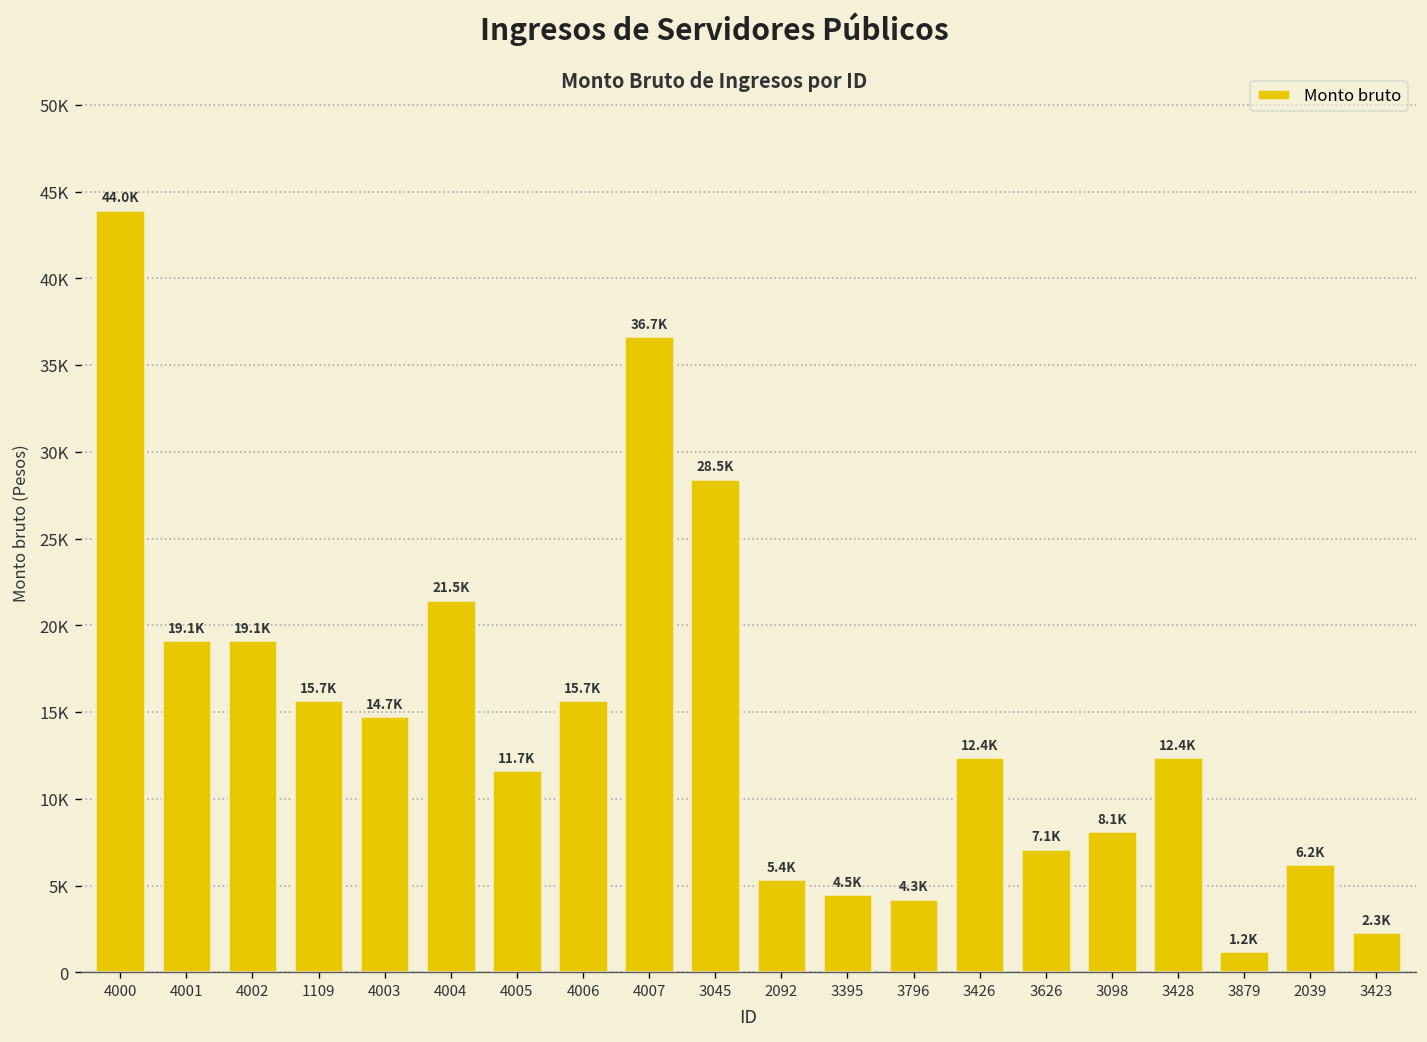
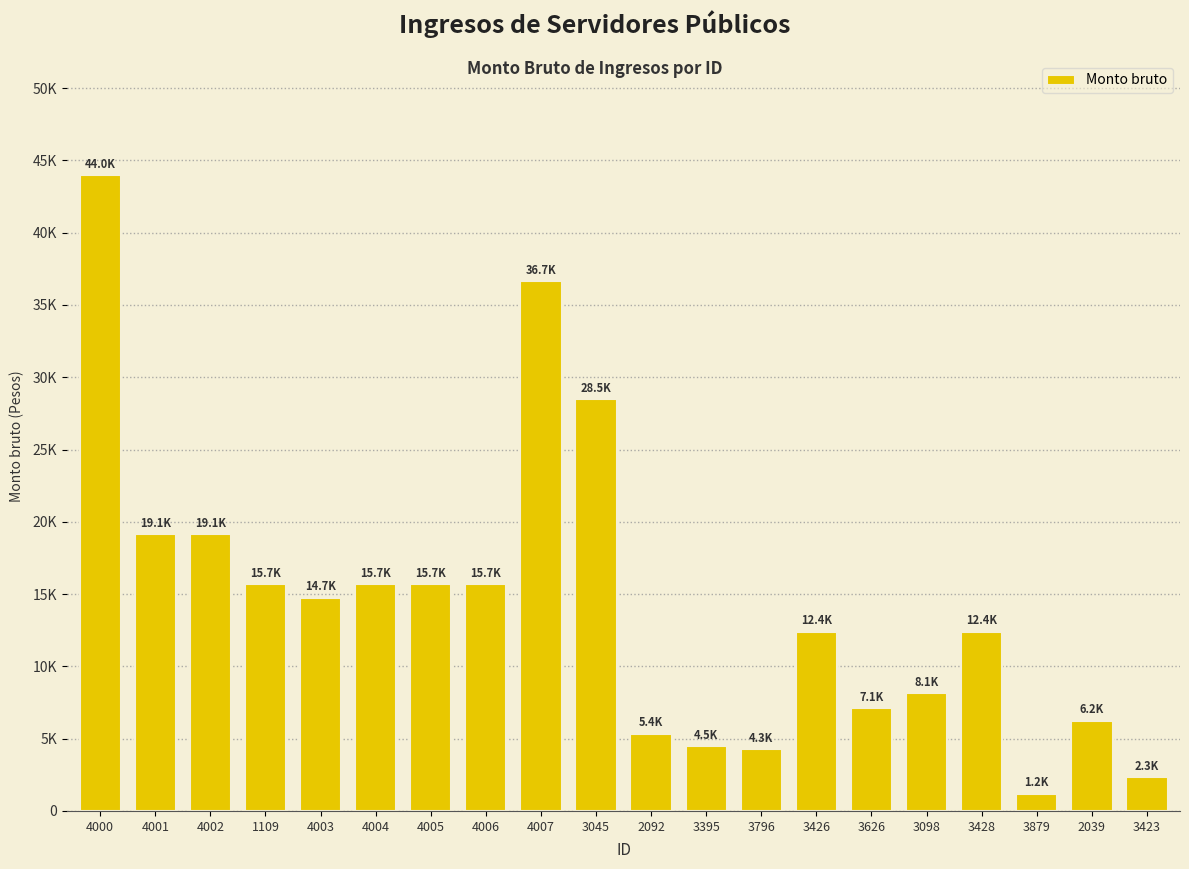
4004: 21.5K -> 15.7K
4005: 11.7K -> 15.7K
